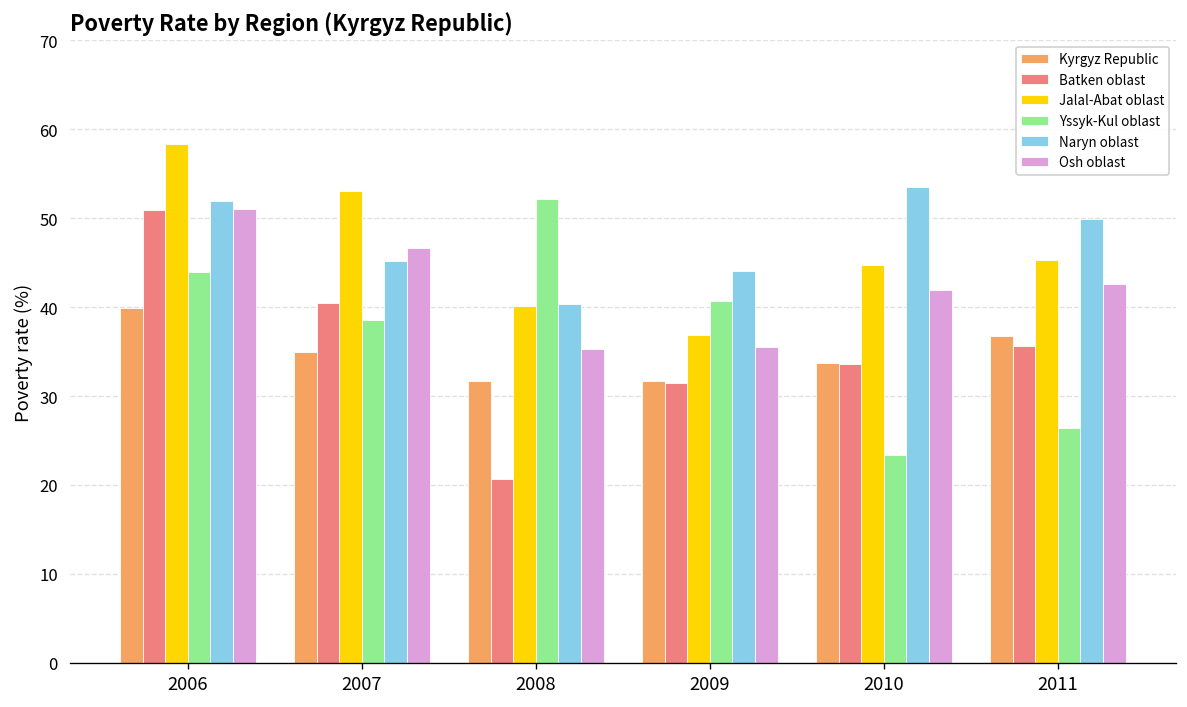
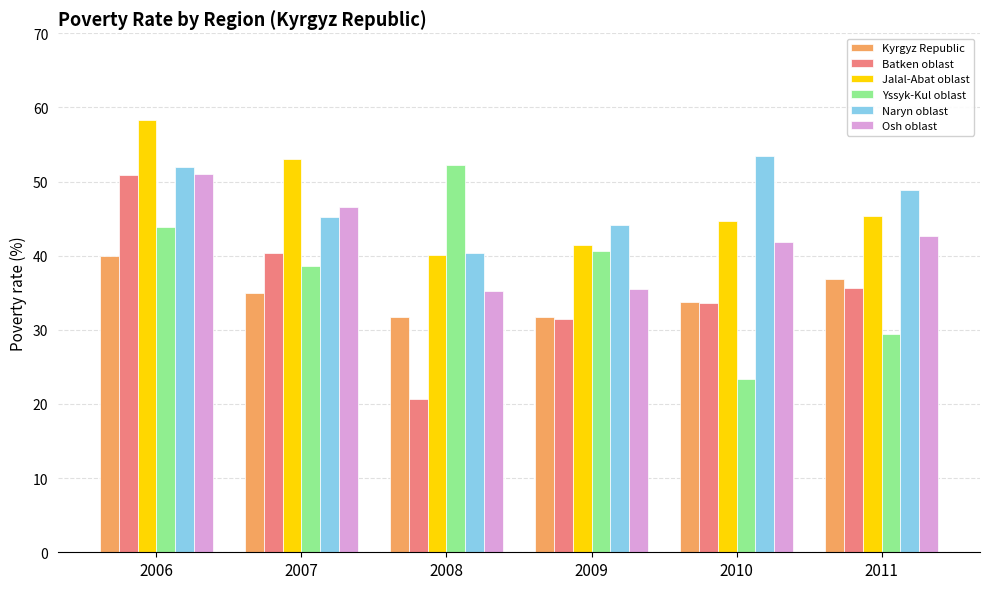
Jalal-Abat oblast, 2009: 37 -> 41
Yssyk-Kul oblast, 2011: 26 -> 30
Naryn oblast, 2011: 50 -> 49
